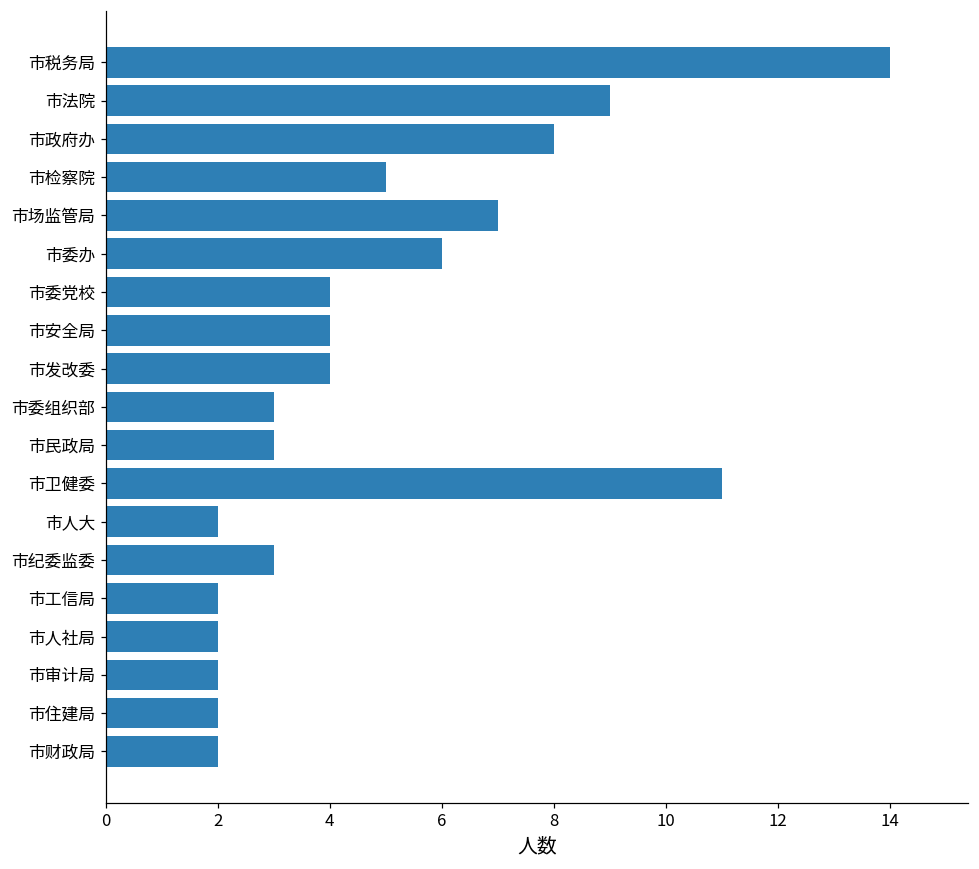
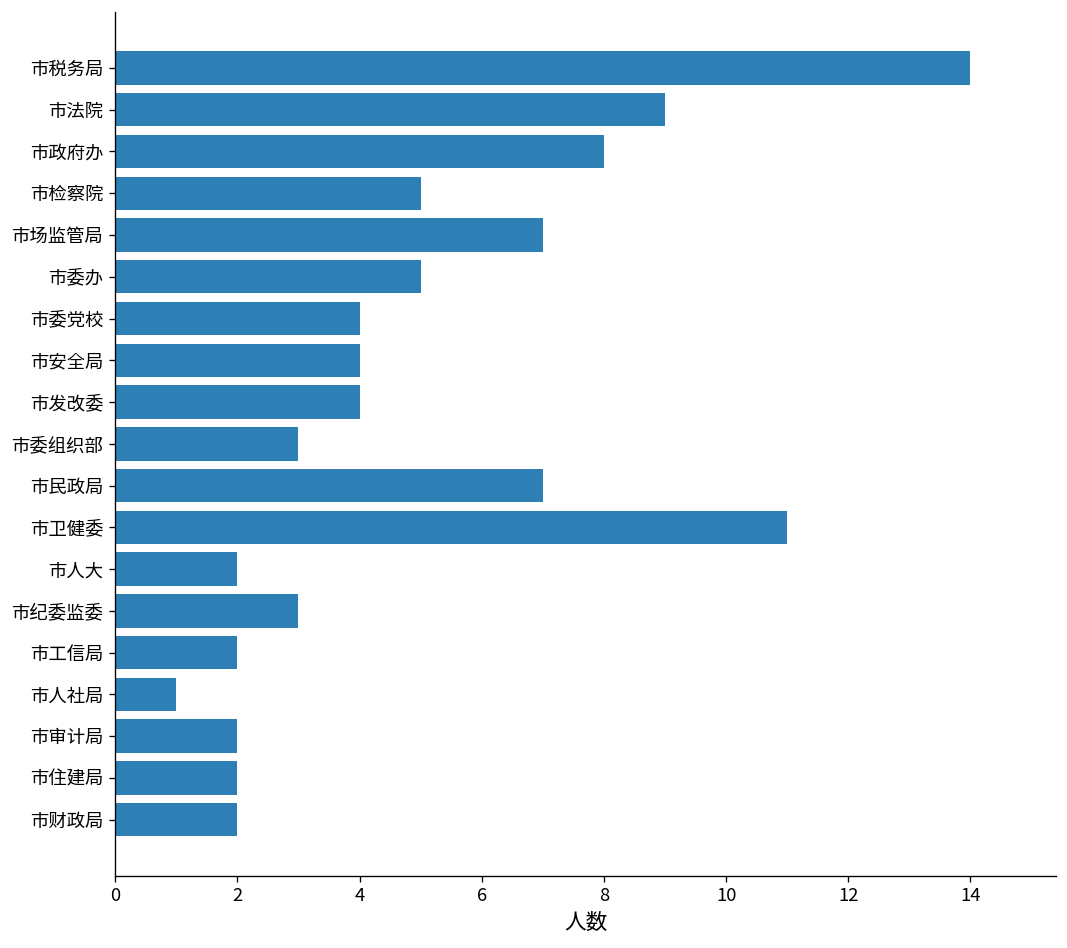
市委办: 6 -> 5
市民政局: 3 -> 7
市人社局: 2 -> 1
